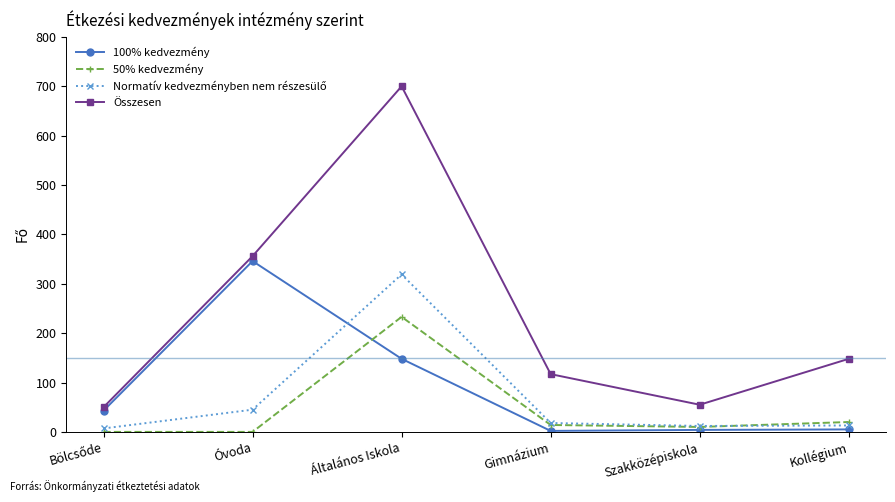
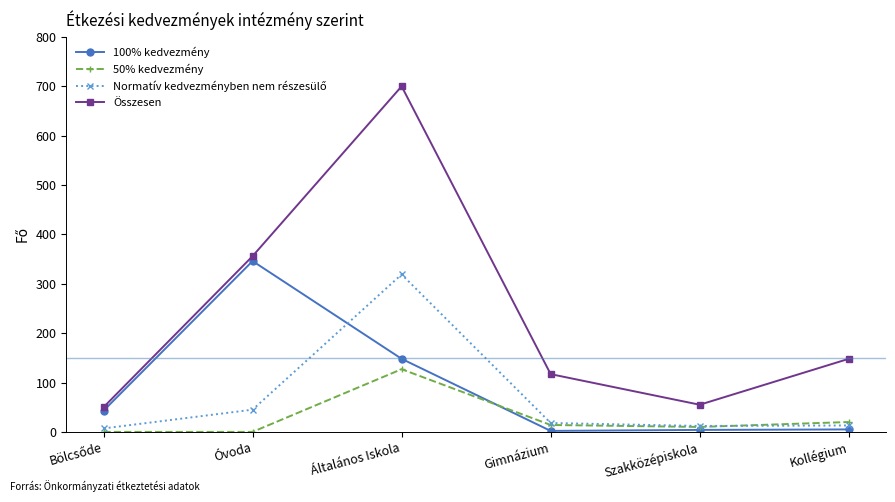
50% kedvezmény, Általános Iskola: 230 -> 130
